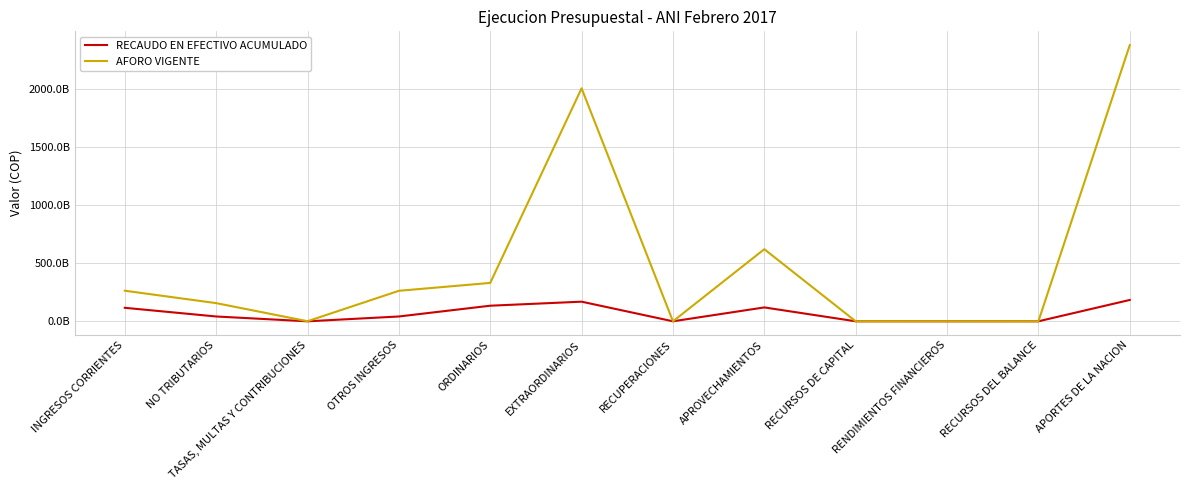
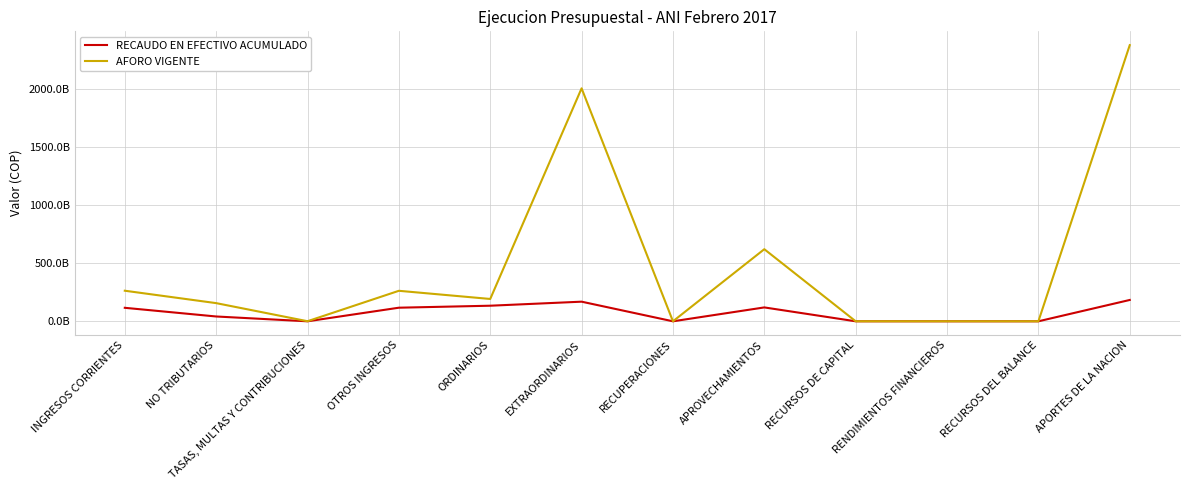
RECAUDO EN EFECTIVO ACUMULADO, OTROS INGRESOS: 40000000000 -> 120000000000
AFORO VIGENTE, ORDINARIOS: 330000000000 -> 190000000000
